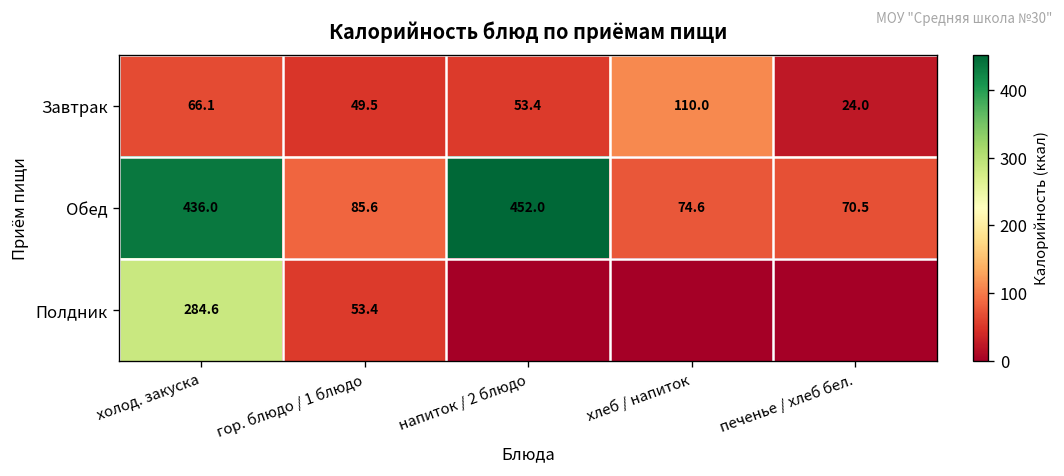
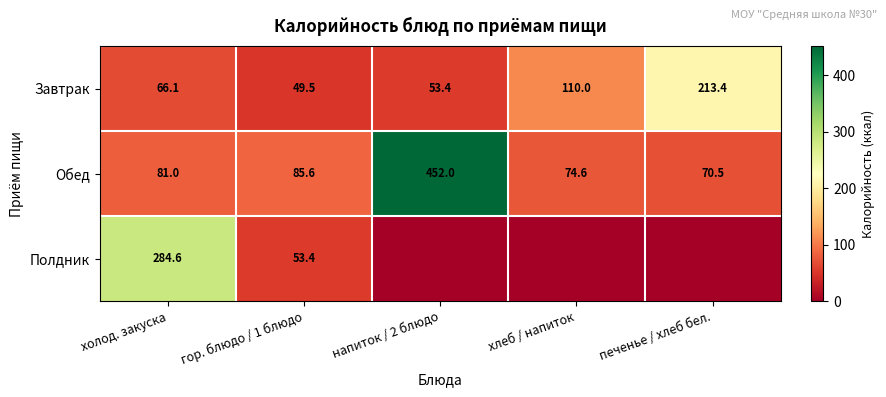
Завтрак, печенье / хлеб бел.: 24.0 -> 213.4
Обед, холод. закуска: 436.0 -> 81.0
